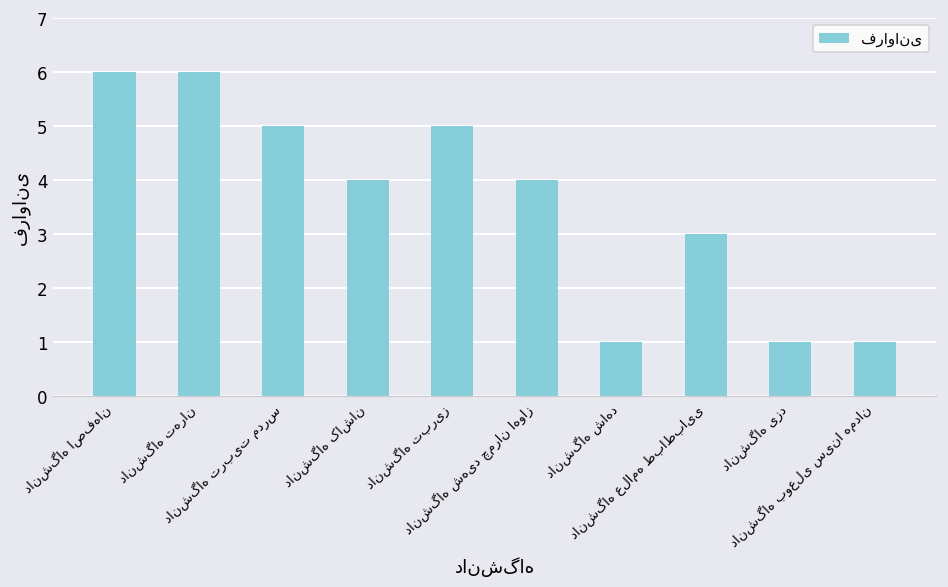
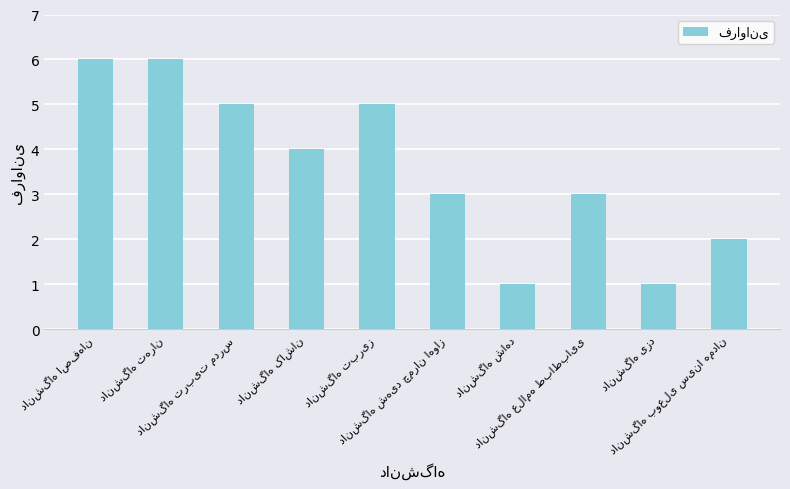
دانشگاه شهید چمران اهواز: 4 -> 3
دانشگاه بوعلی سینا همدان: 1 -> 2
